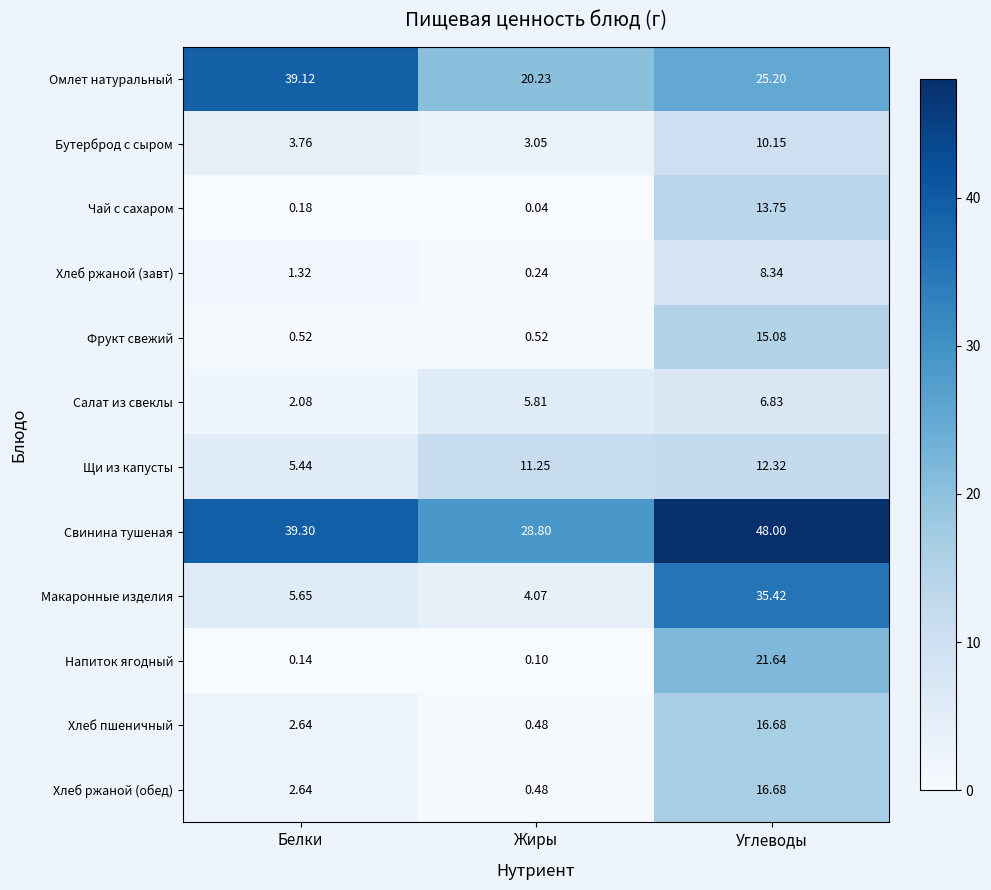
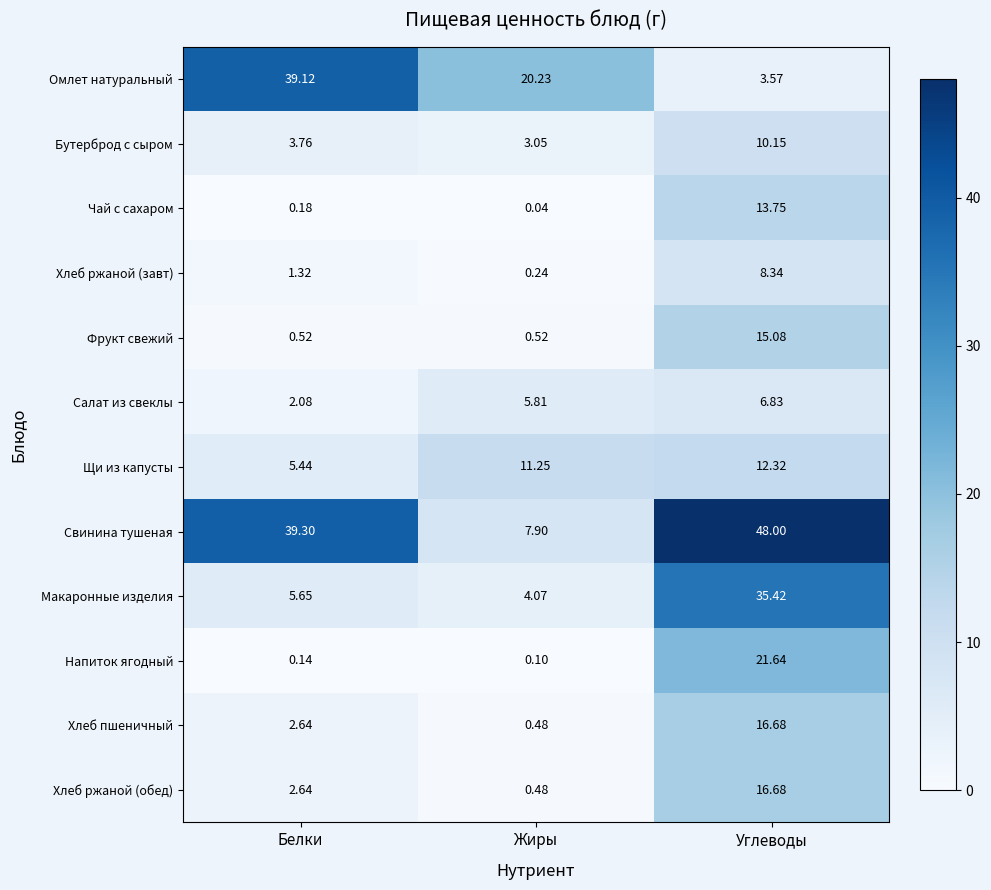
Омлет натуральный, Углеводы: 25.20 -> 3.57
Свинина тушеная, Жиры: 28.80 -> 7.90
